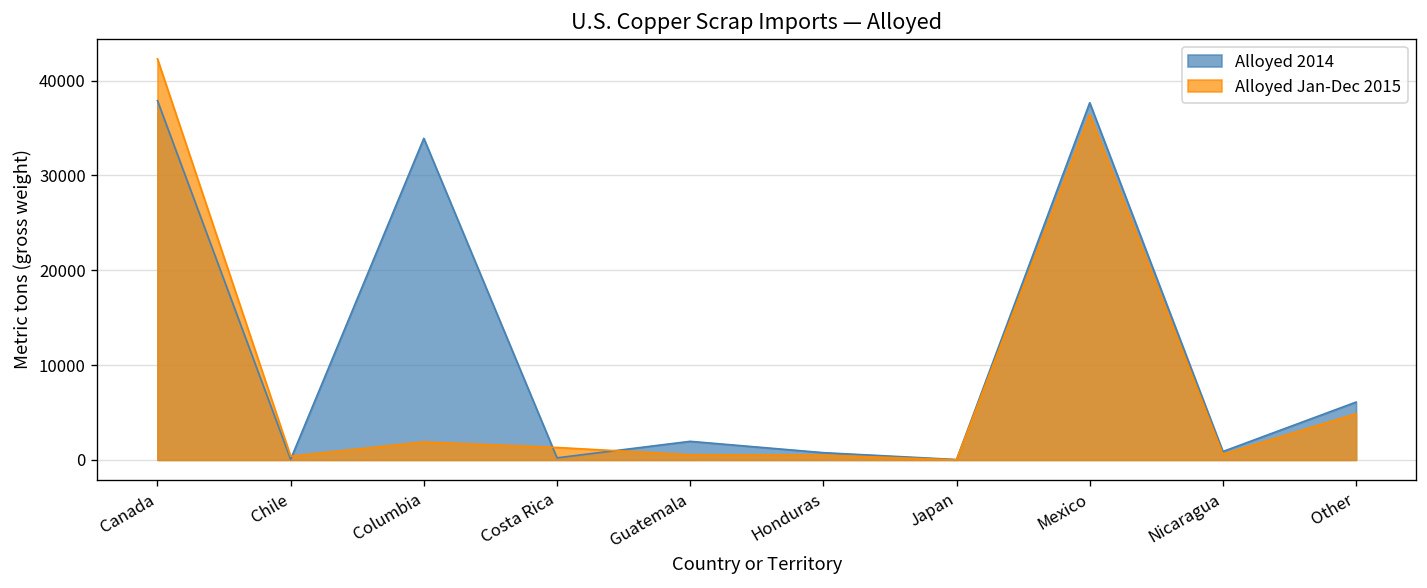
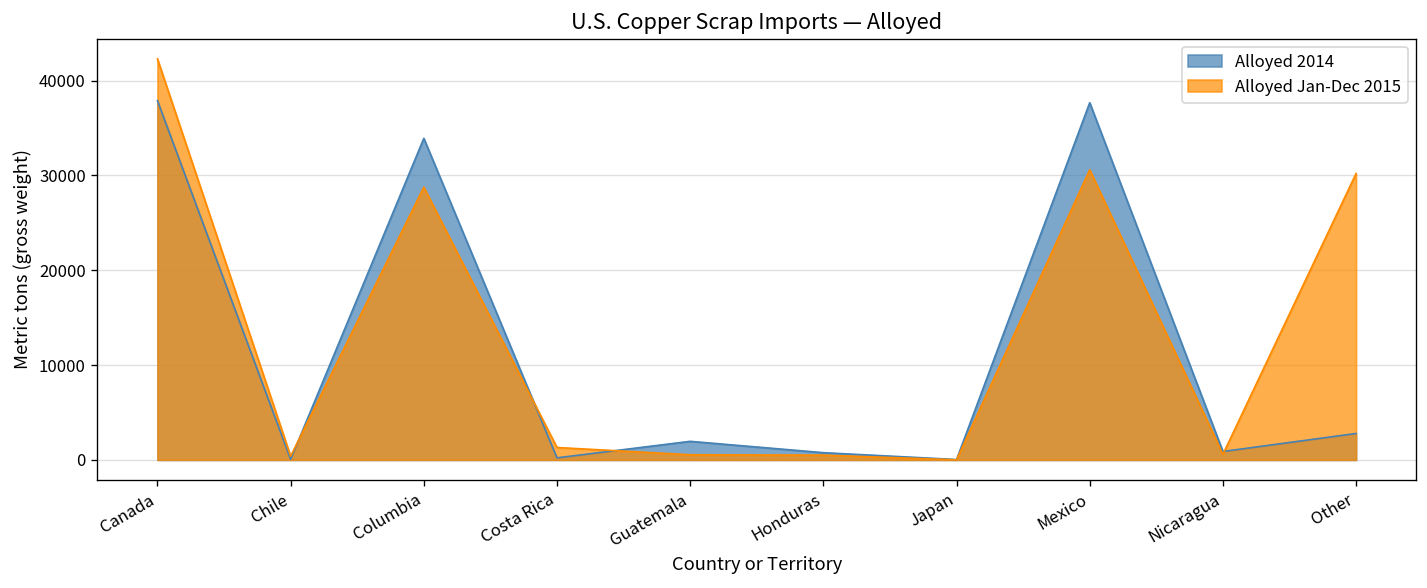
Alloyed Jan-Dec 2015, Columbia: 2000 -> 29000
Alloyed Jan-Dec 2015, Mexico: 36000 -> 31000
Alloyed 2014, Other: 6000 -> 3000
Alloyed Jan-Dec 2015, Other: 5000 -> 30000
